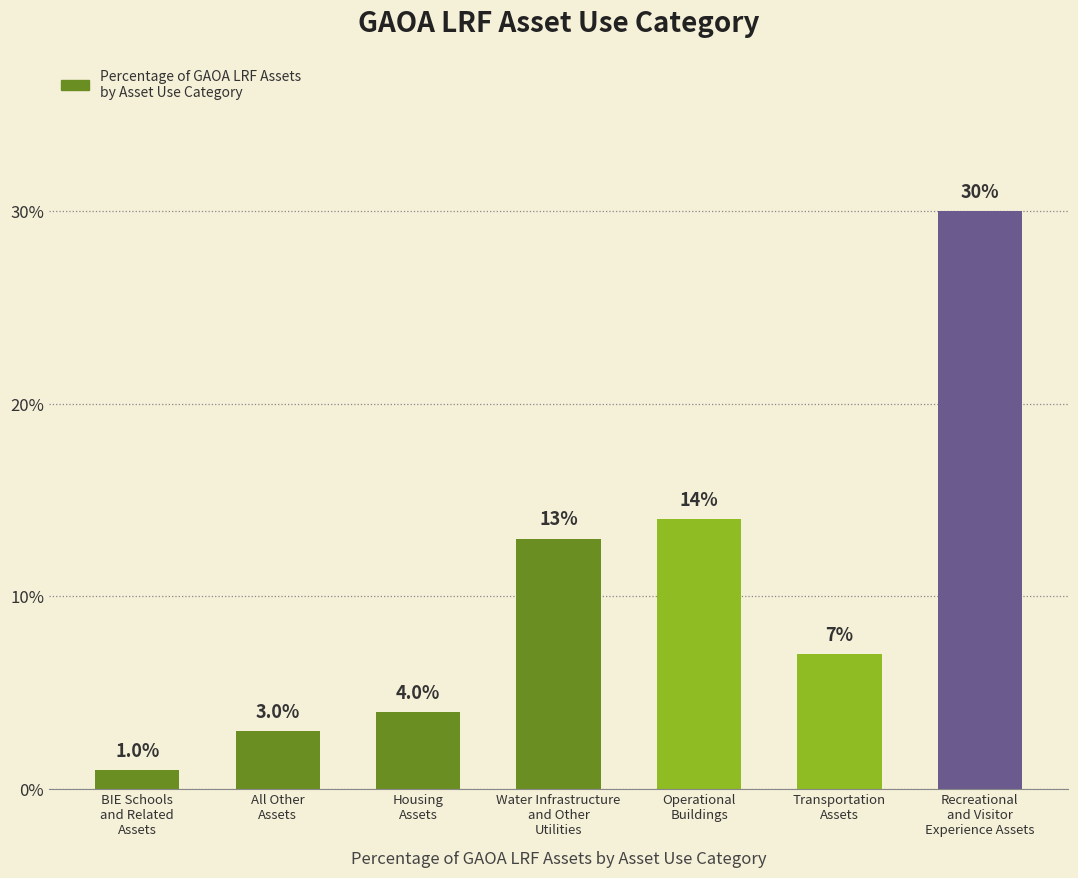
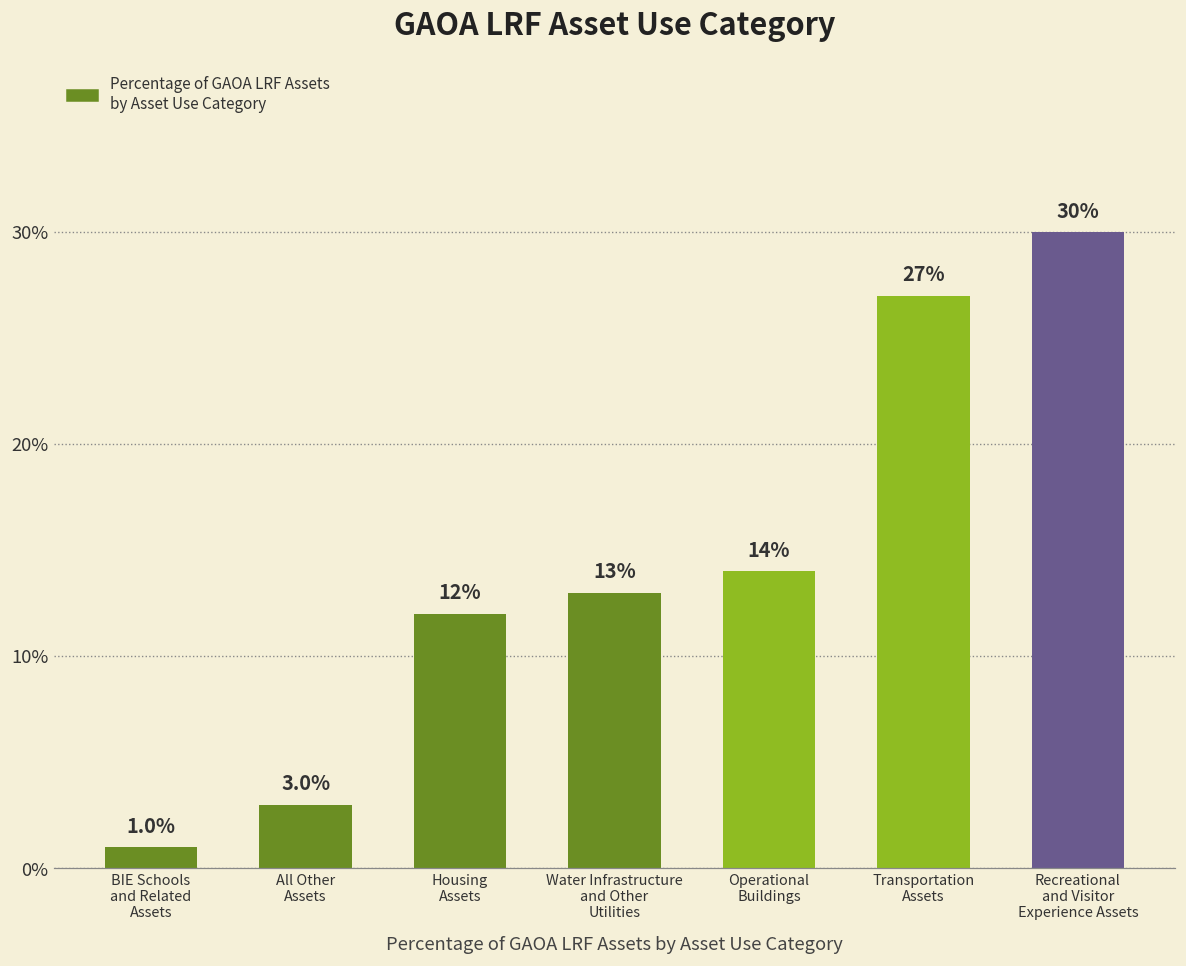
Housing Assets: 4.0% -> 12%
Transportation Assets: 7% -> 27%
